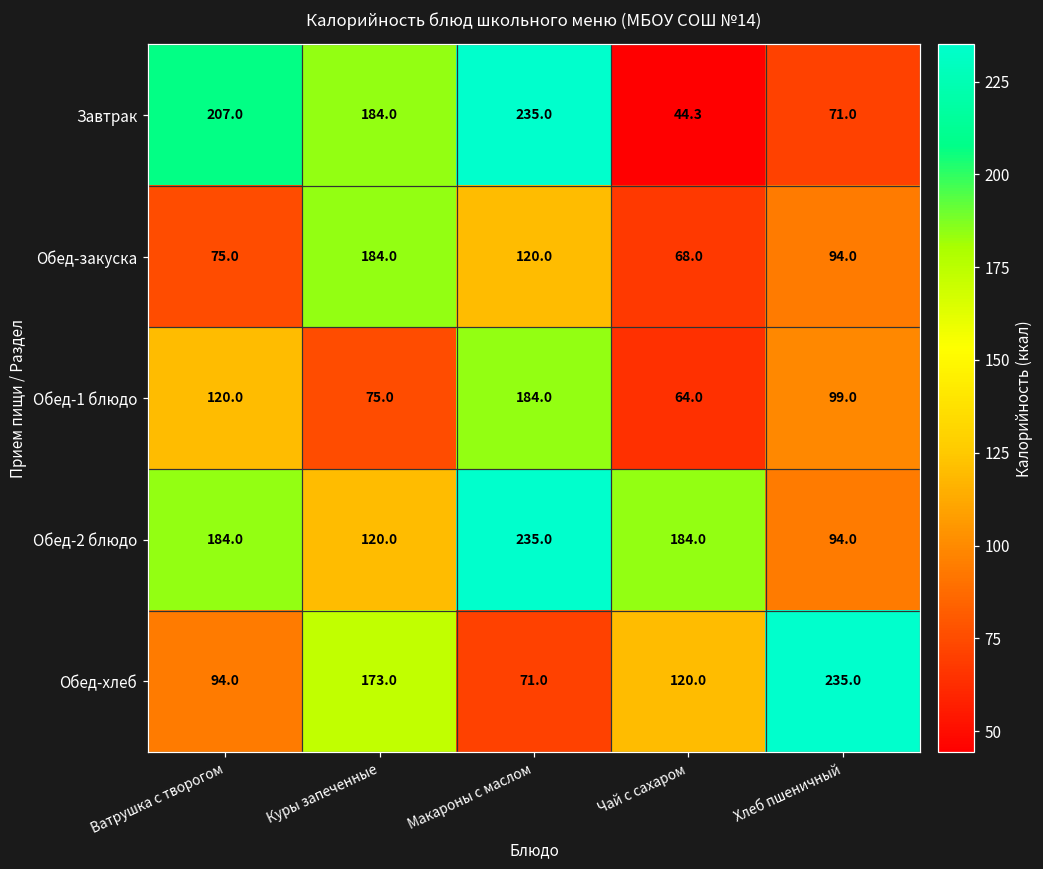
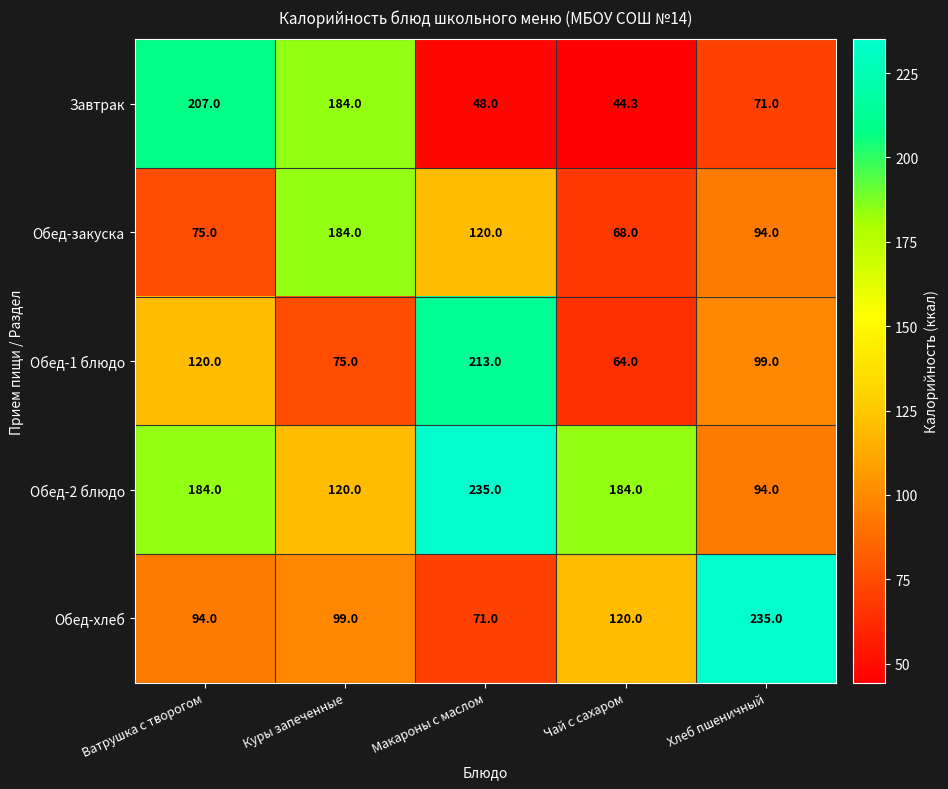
Завтрак, Макароны с маслом: 235.0 -> 48.0
Обед-1 блюдо, Макароны с маслом: 184.0 -> 213.0
Обед-хлеб, Куры запеченные: 173.0 -> 99.0
